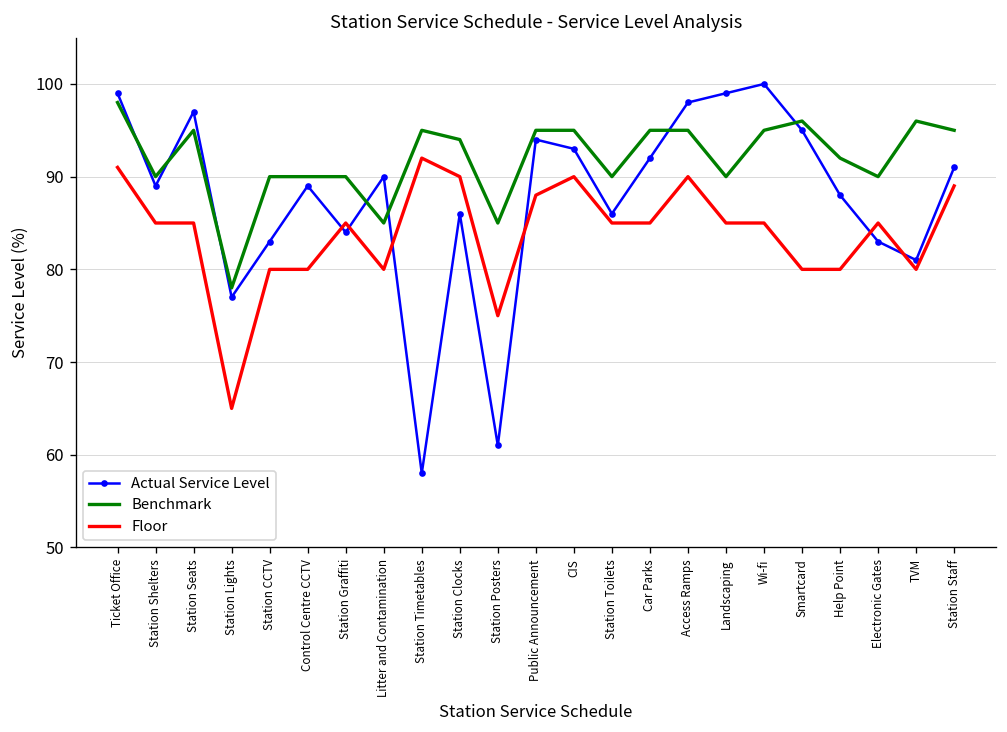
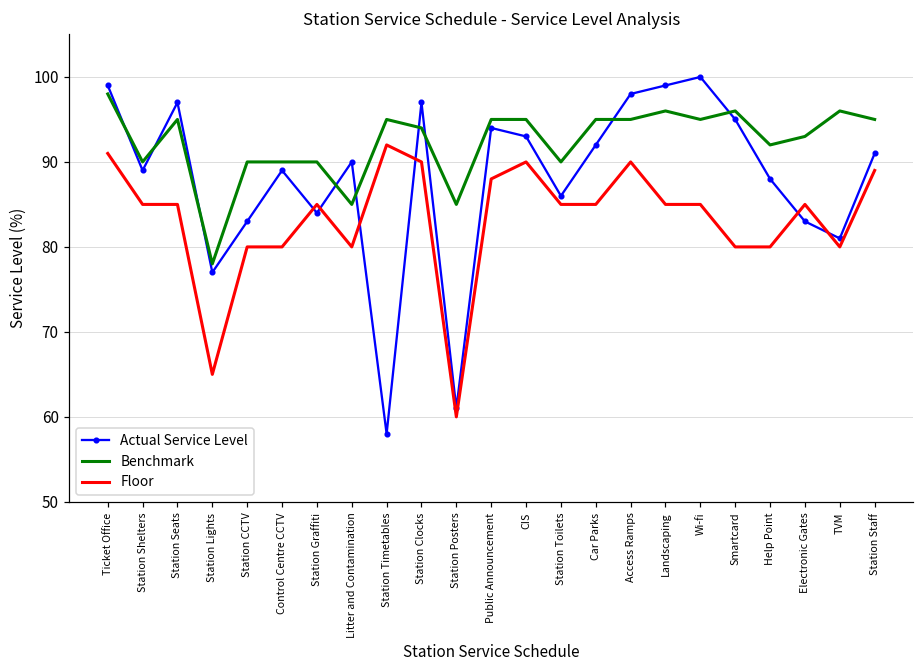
Actual Service Level, Station Clocks: 86 -> 97
Floor, Station Posters: 75 -> 60
Benchmark, Landscaping: 90 -> 96
Benchmark, Electronic Gates: 90 -> 93
